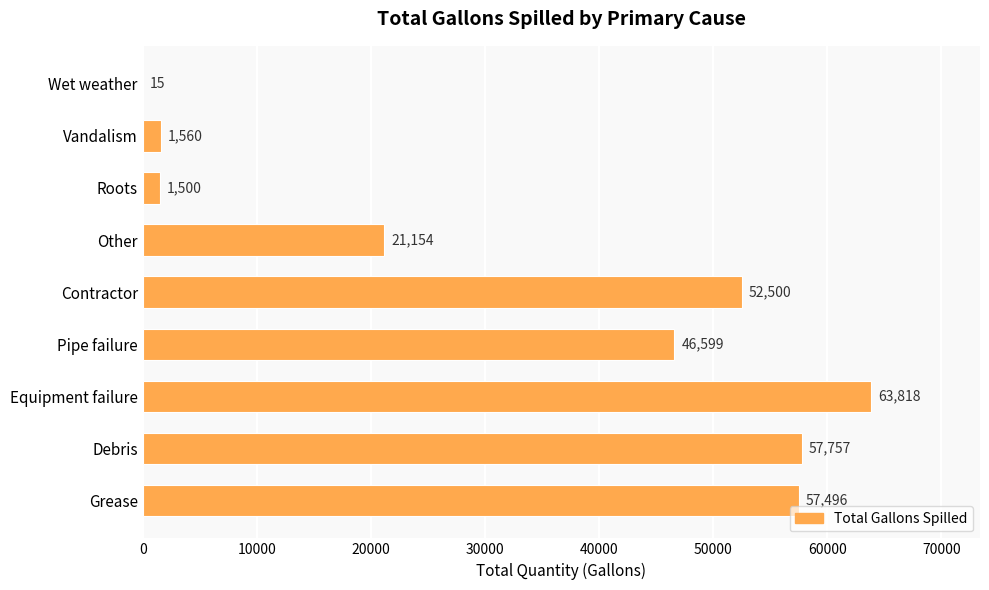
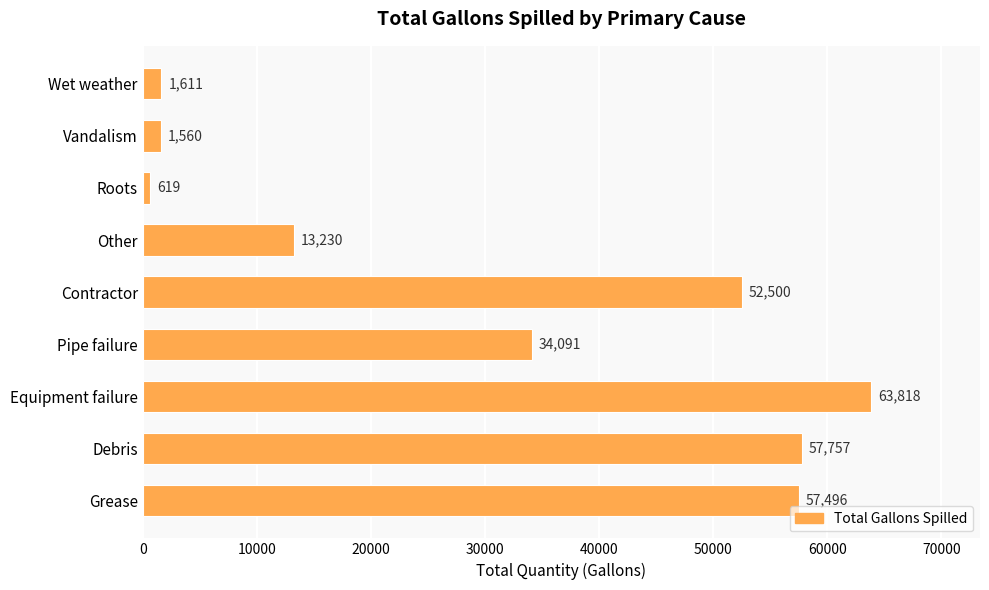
Wet weather: 15 -> 1,611
Roots: 1,500 -> 619
Other: 21,154 -> 13,230
Pipe failure: 46,599 -> 34,091
